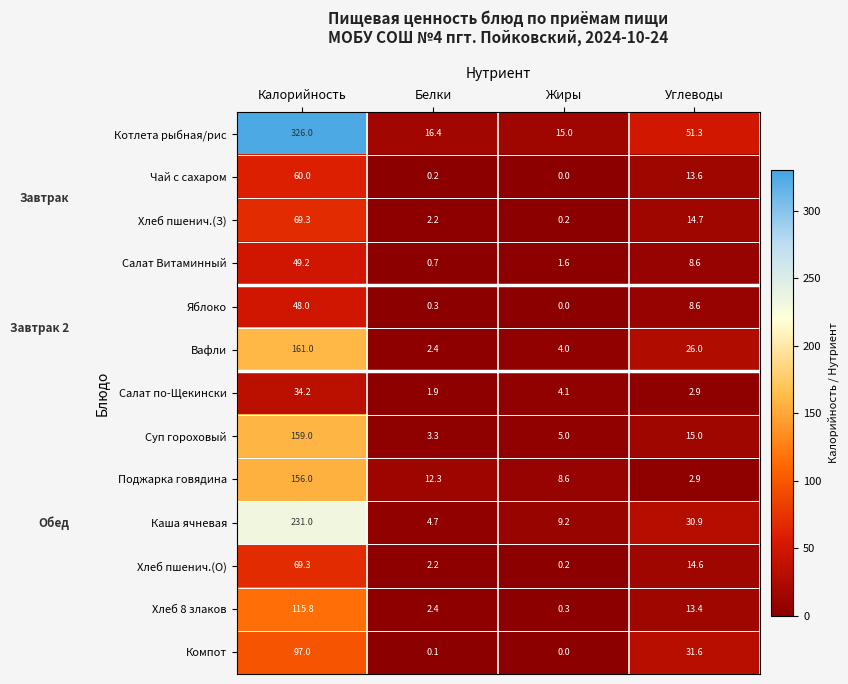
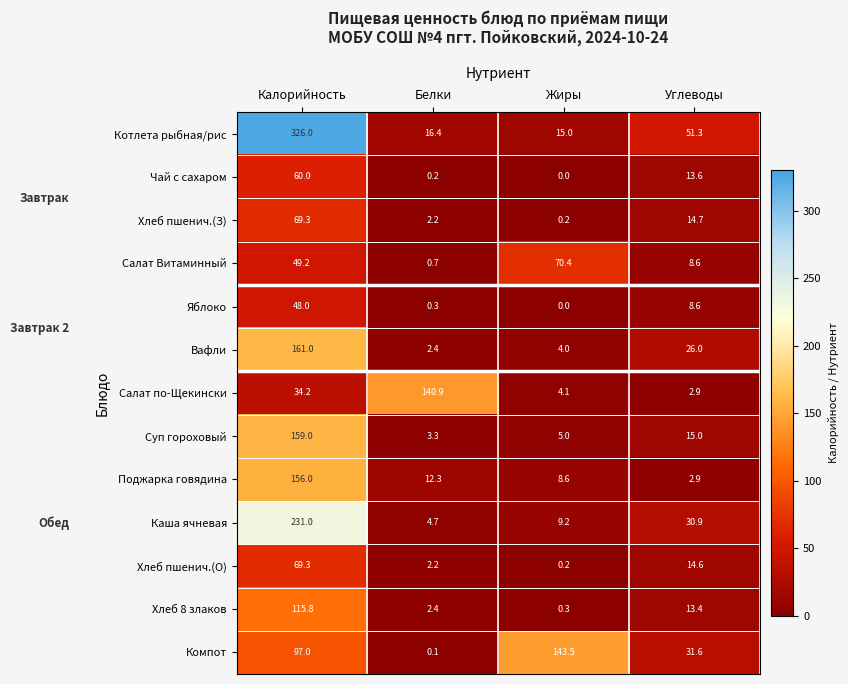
Салат Витаминный, Жиры: 1.6 -> 70.4
Салат по-Щекински, Белки: 1.9 -> 140.9
Компот, Жиры: 0.0 -> 143.5
